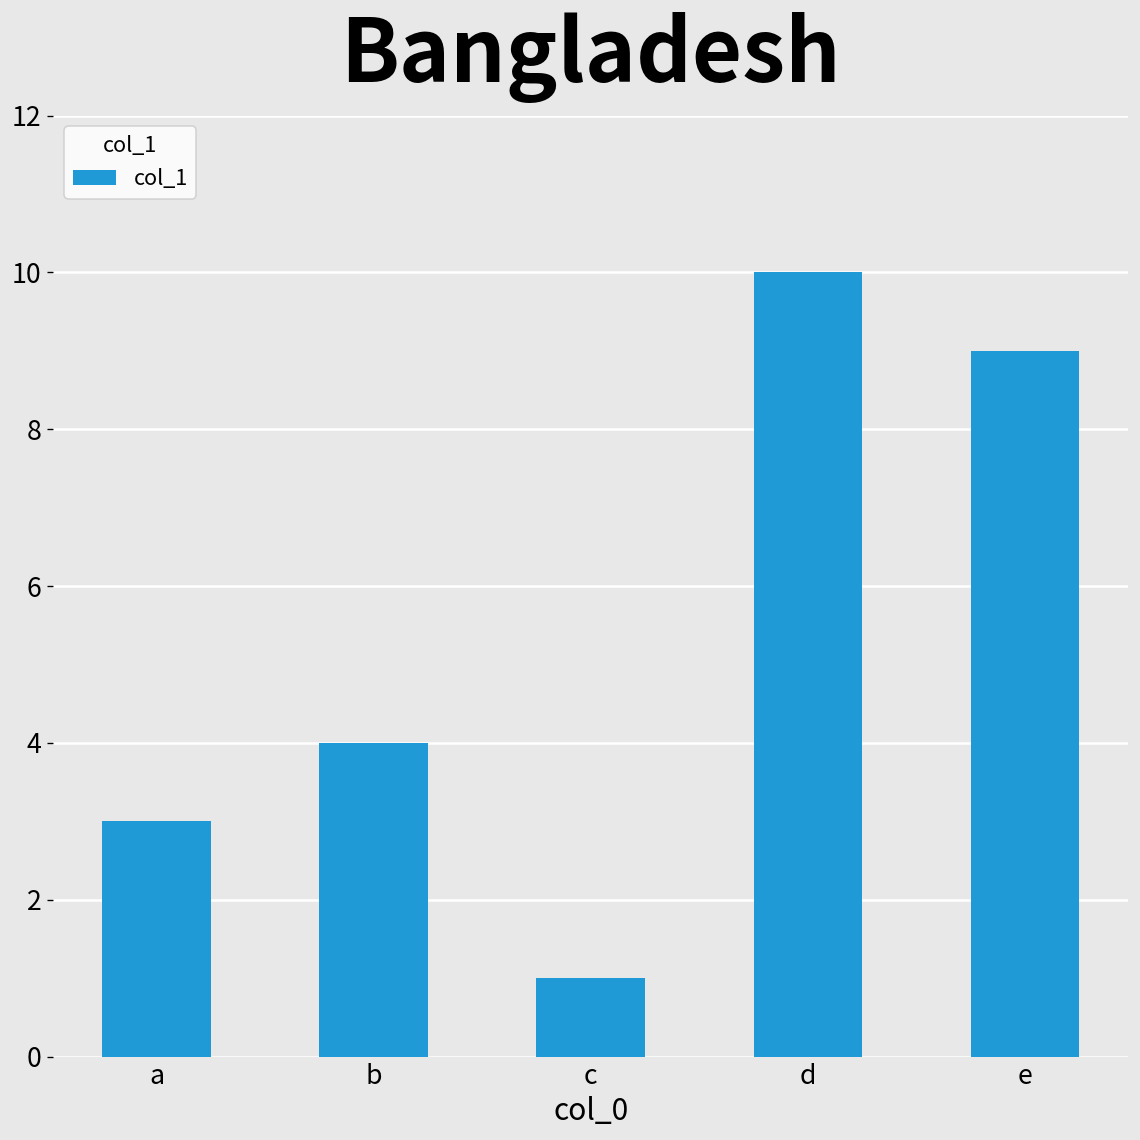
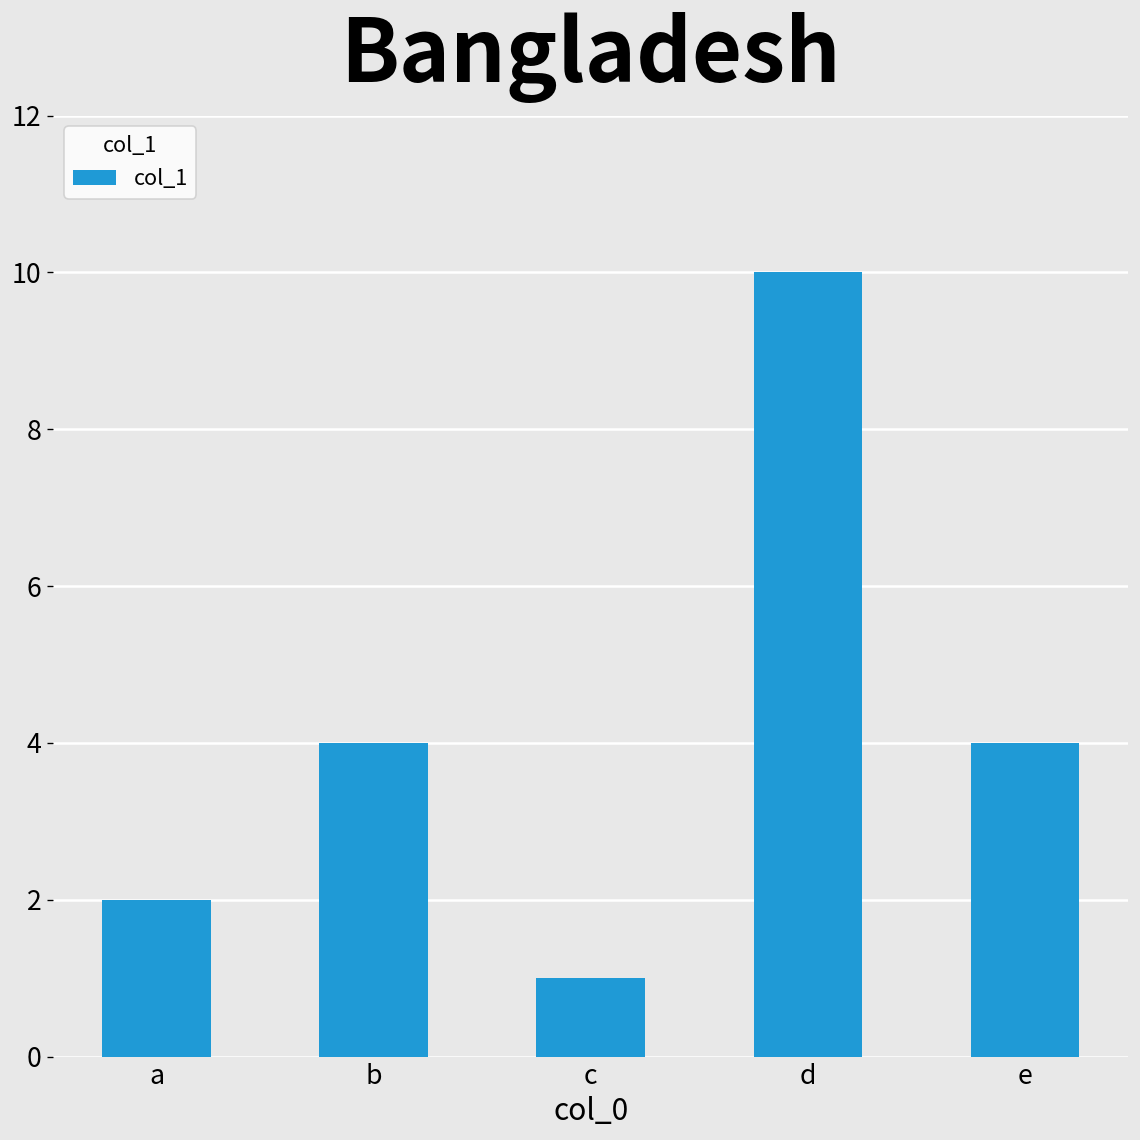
a: 3 -> 2
e: 9 -> 4
